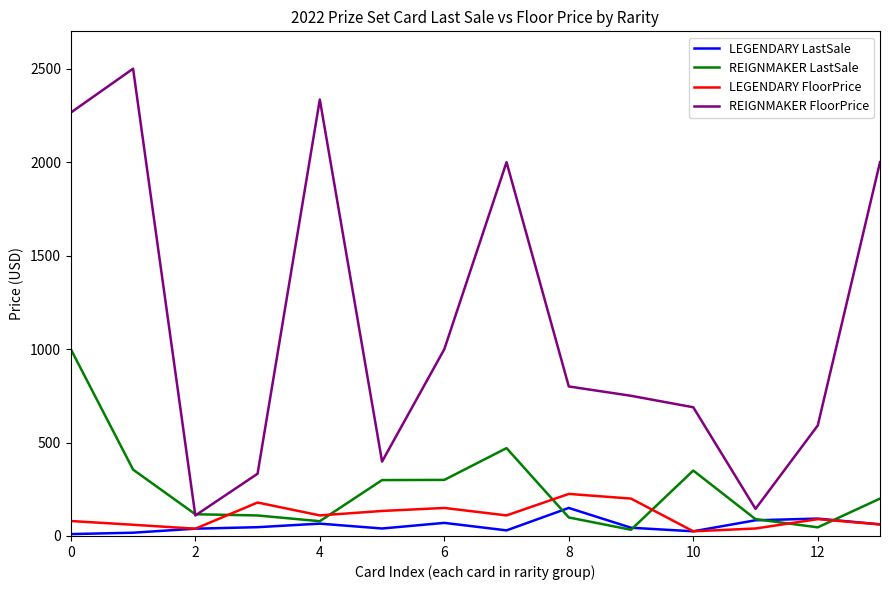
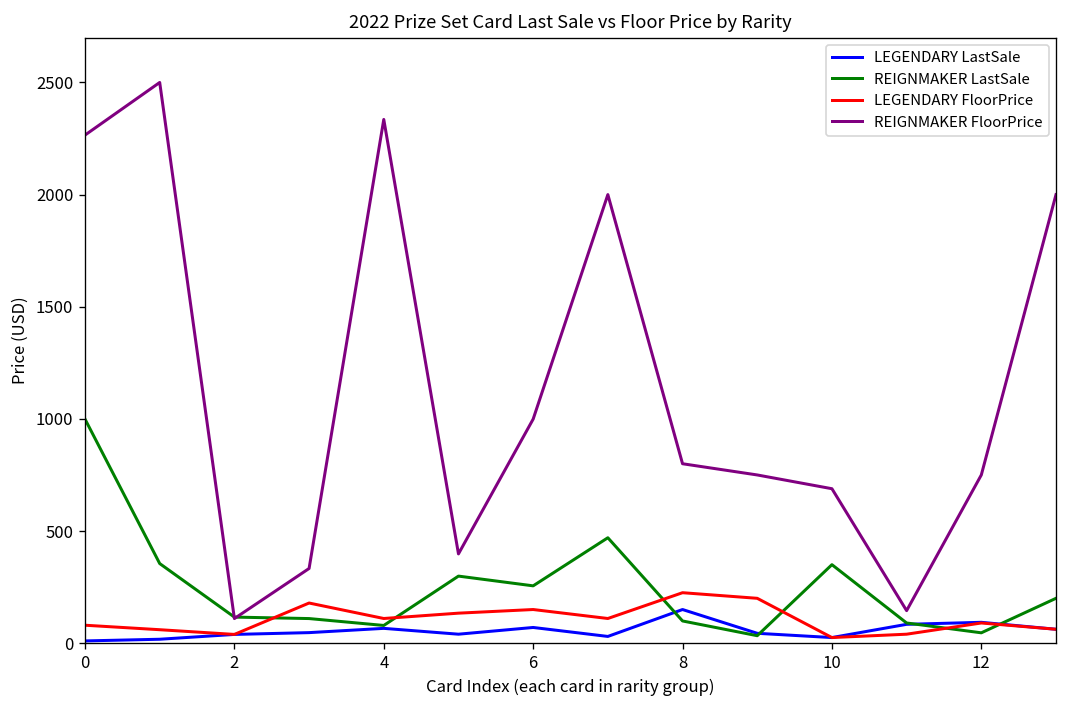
REIGNMAKER LastSale, 6: 300 -> 260
REIGNMAKER FloorPrice, 12: 590 -> 750
